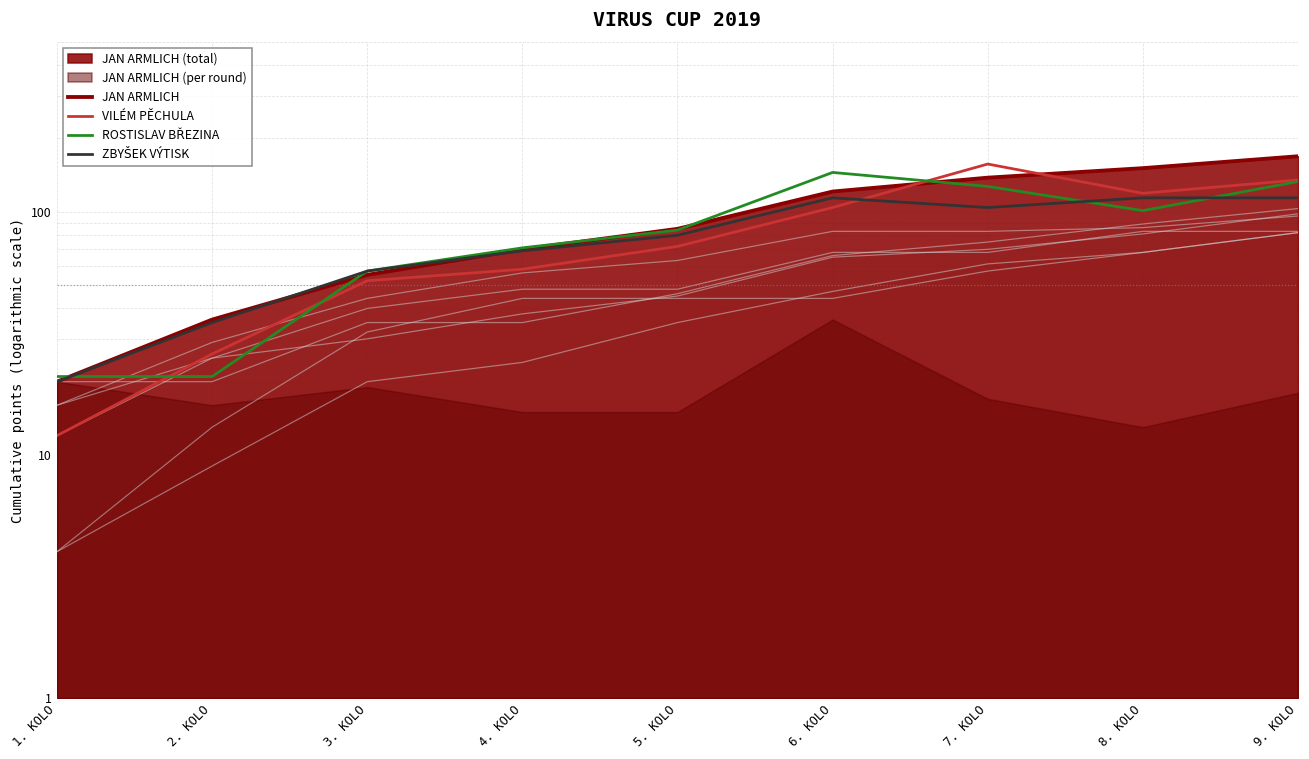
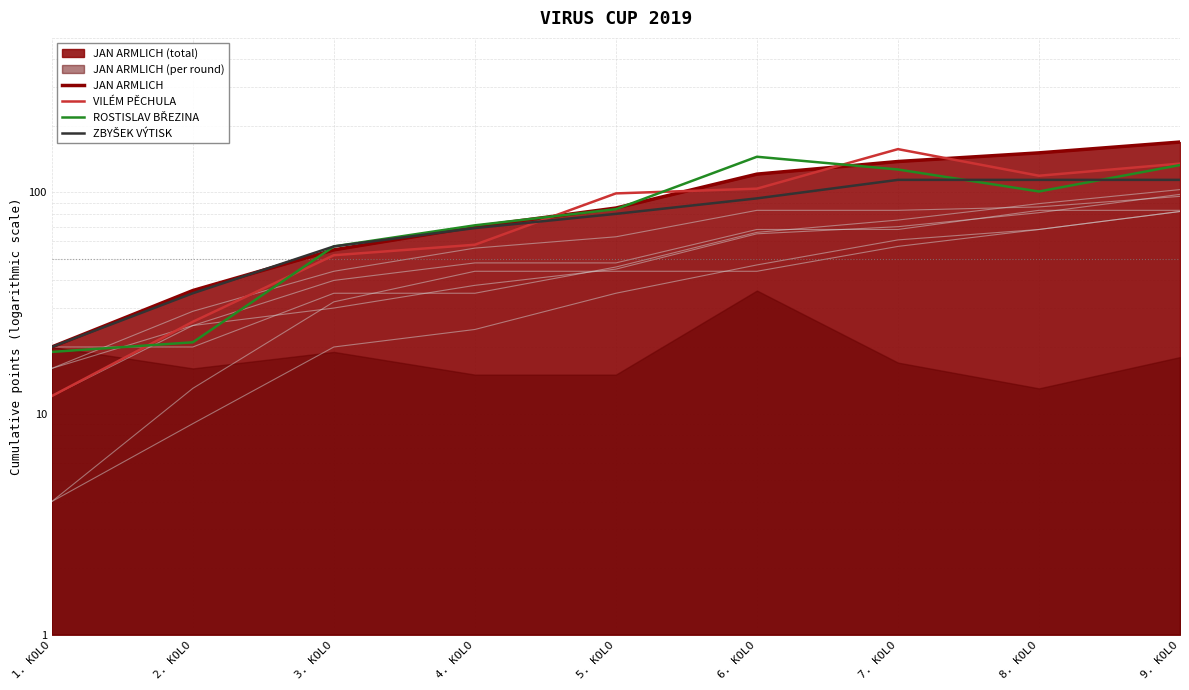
ROSTISLAV BŘEZINA, 1. KOLO: 21 -> 19
VILÉM PĚCHULA, 5. KOLO: 72 -> 100
ZBYŠEK VÝTISK, 6. KOLO: 110 -> 94
ZBYŠEK VÝTISK, 7. KOLO: 100 -> 110
